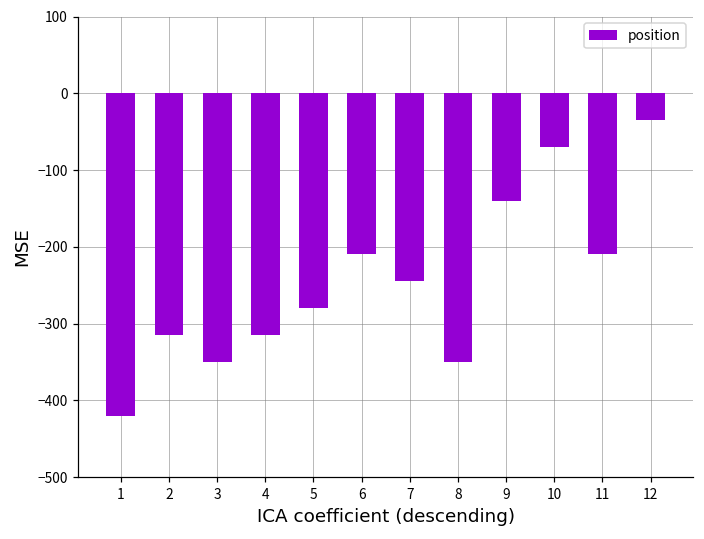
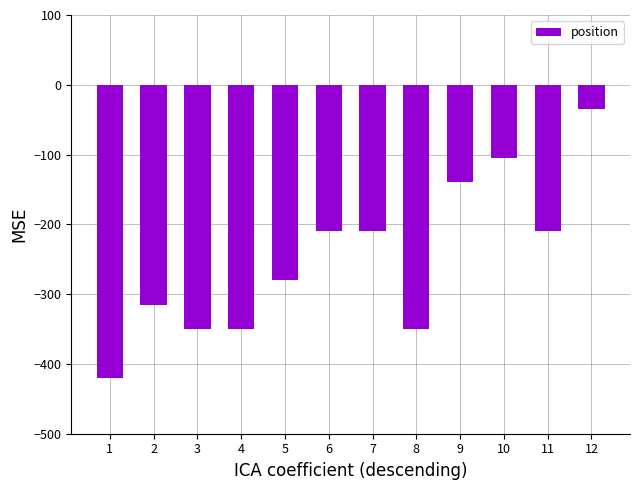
4: -320 -> -350
7: -250 -> -210
10: -70 -> -110
